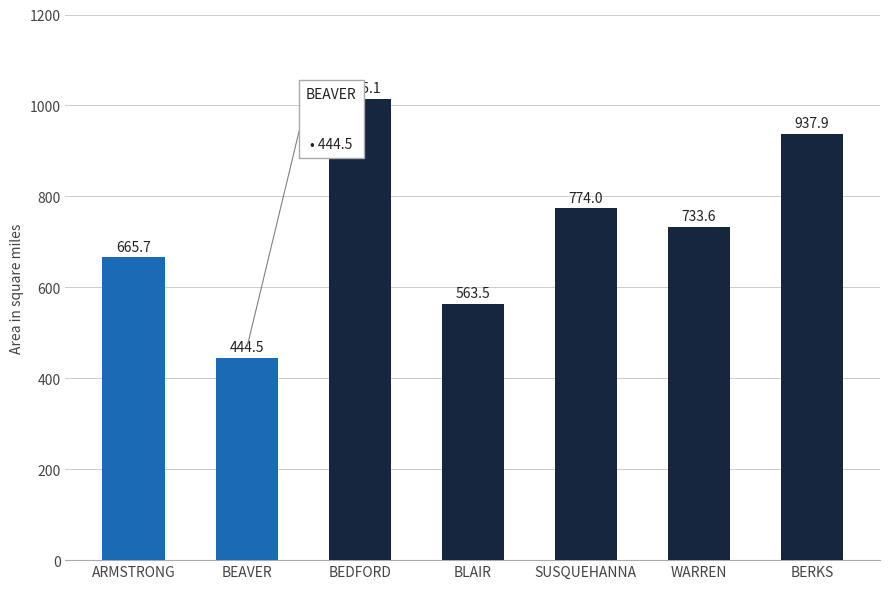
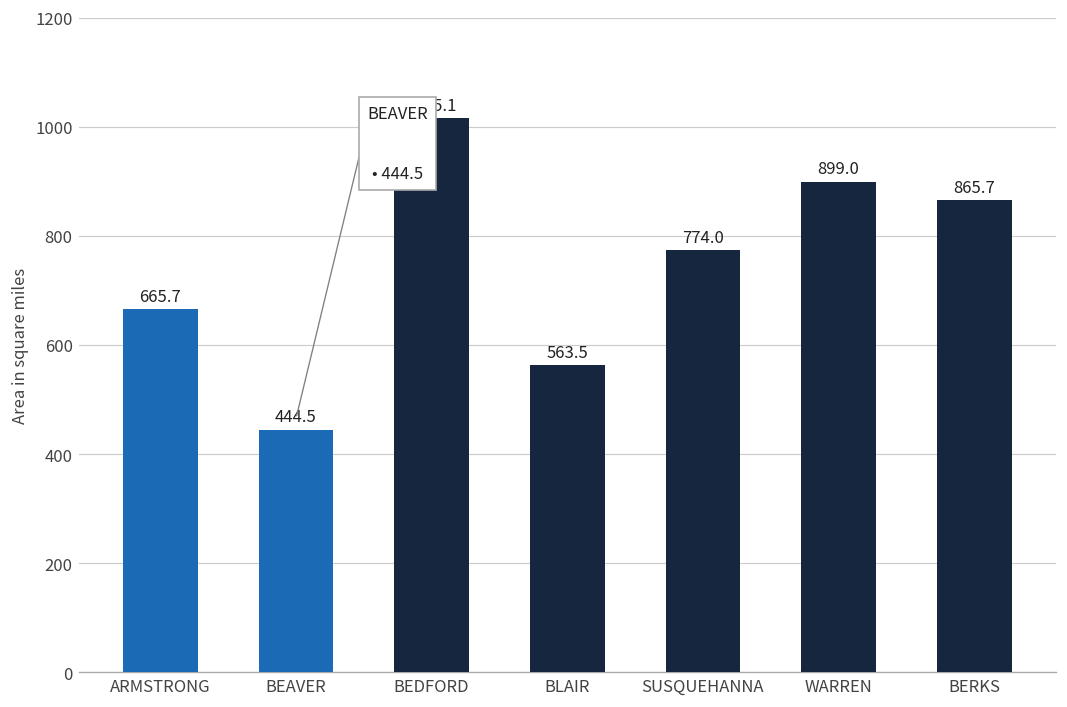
WARREN: 733.6 -> 899.0
BERKS: 937.9 -> 865.7
